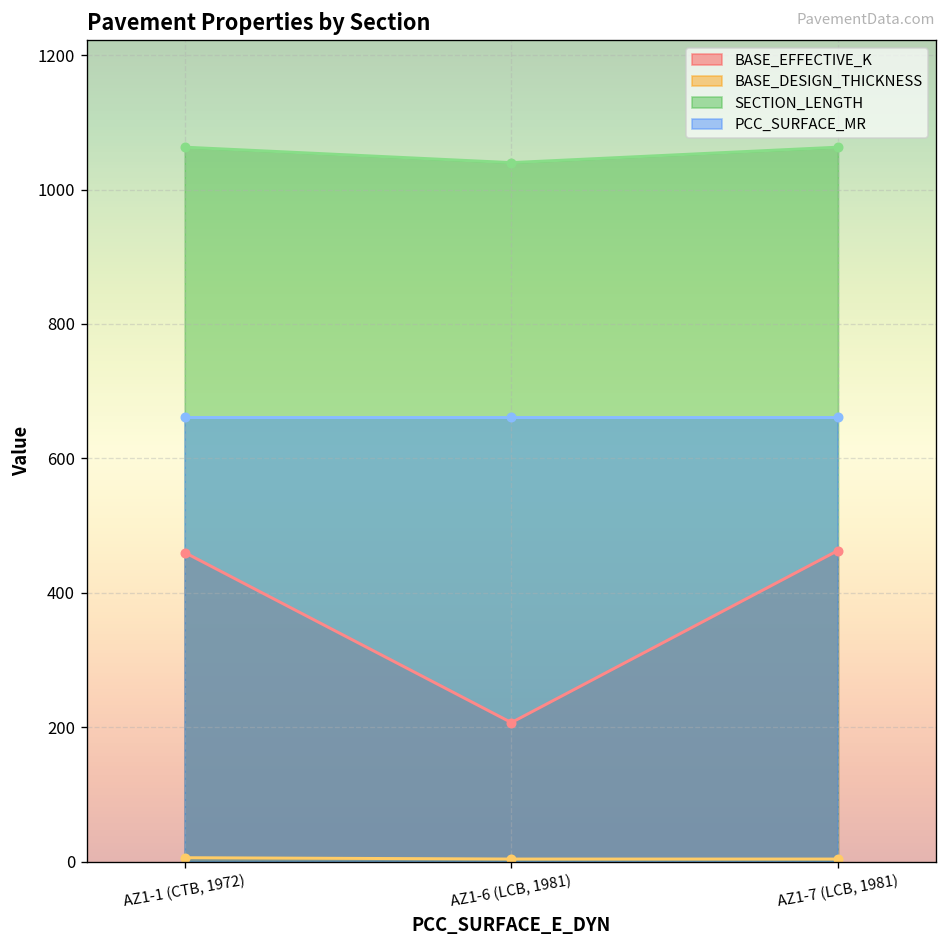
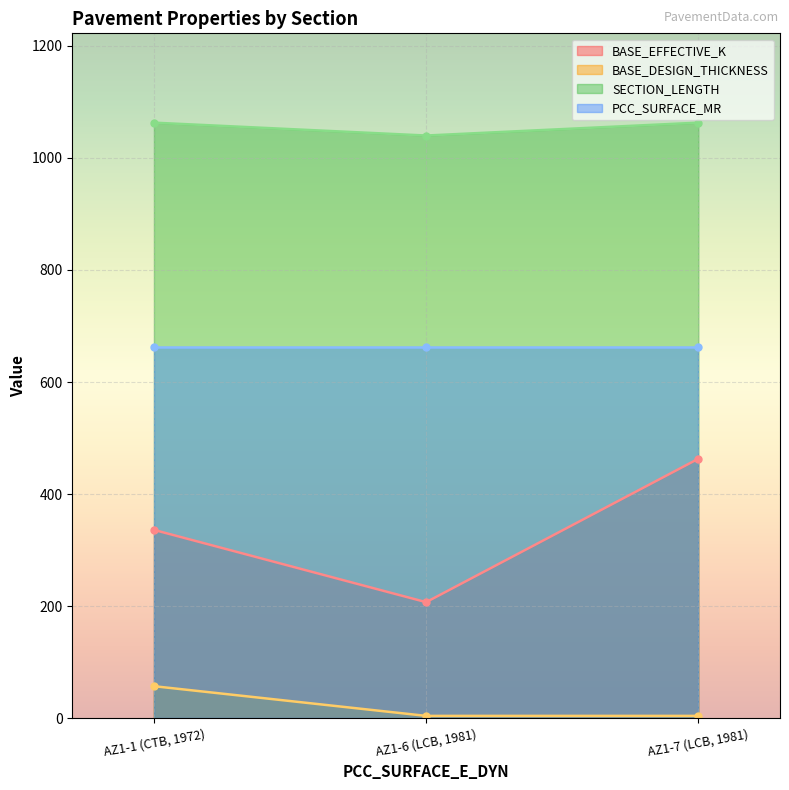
BASE_EFFECTIVE_K, AZ1-1 (CTB, 1972): 460 -> 340
BASE_DESIGN_THICKNESS, AZ1-1 (CTB, 1972): 10 -> 60
